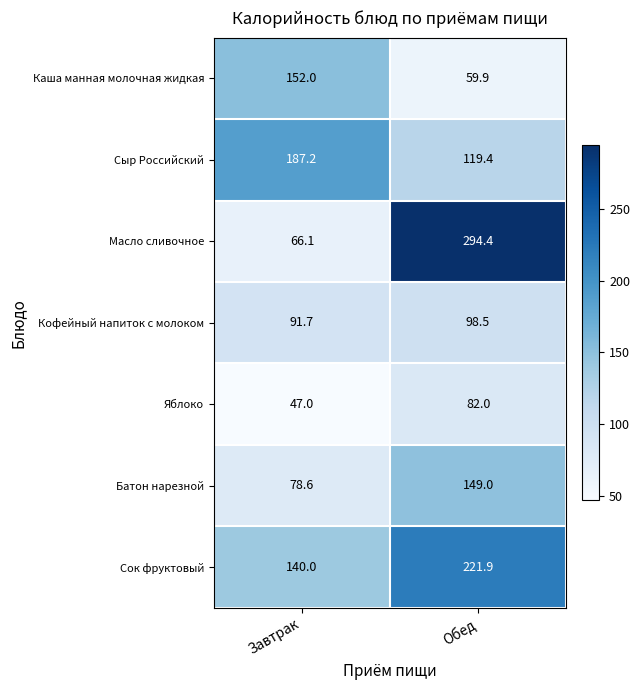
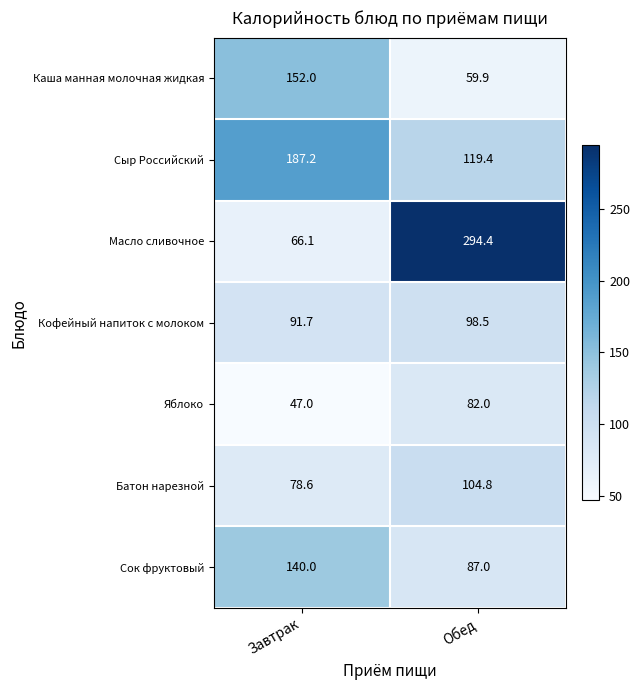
Батон нарезной, Обед: 149.0 -> 104.8
Сок фруктовый, Обед: 221.9 -> 87.0
